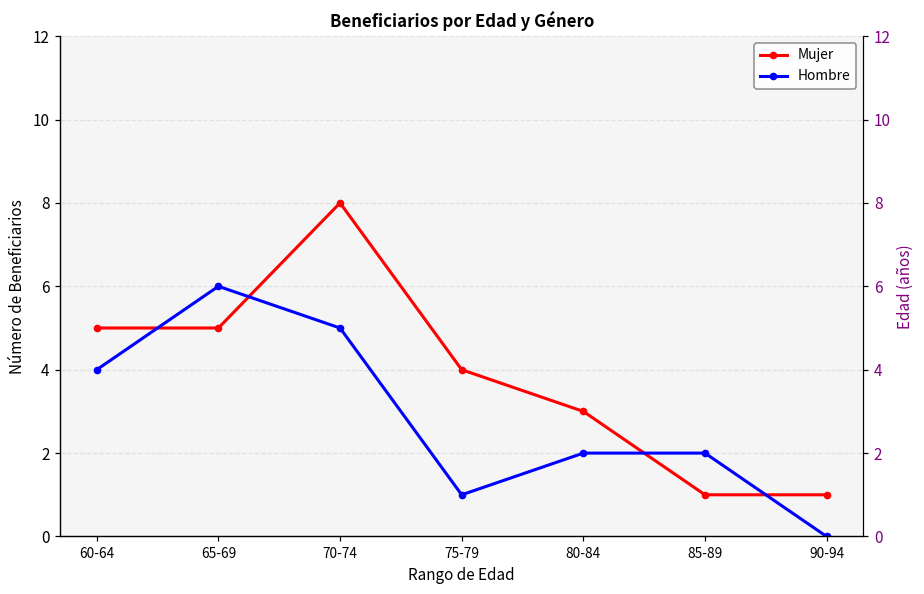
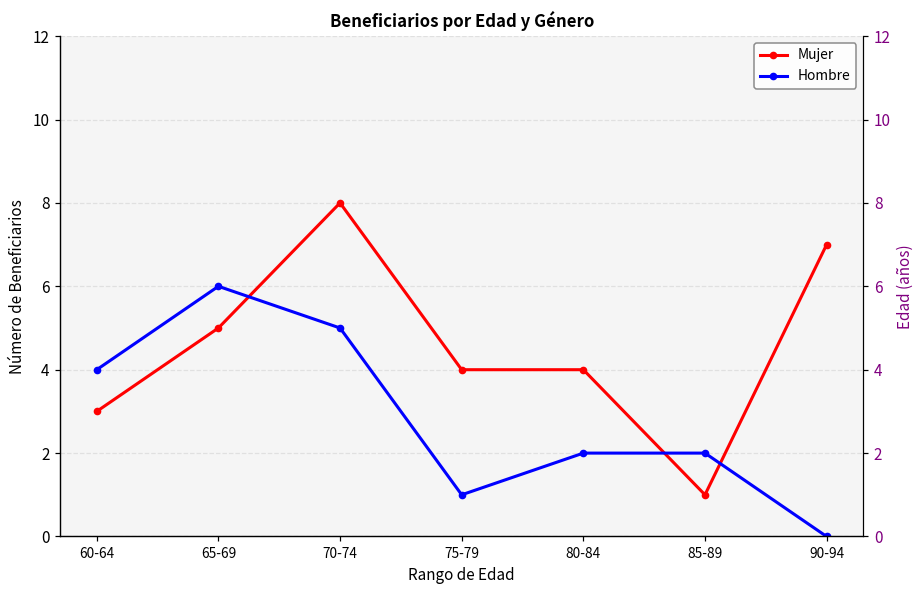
Mujer, 60-64: 5 -> 3
Mujer, 80-84: 3 -> 4
Mujer, 90-94: 1 -> 7
